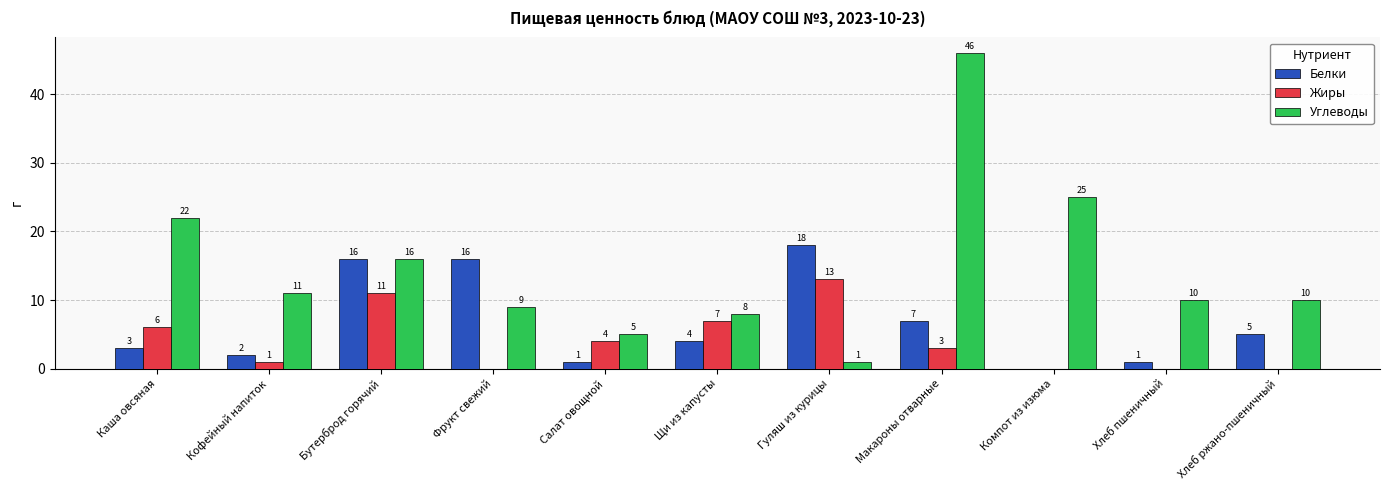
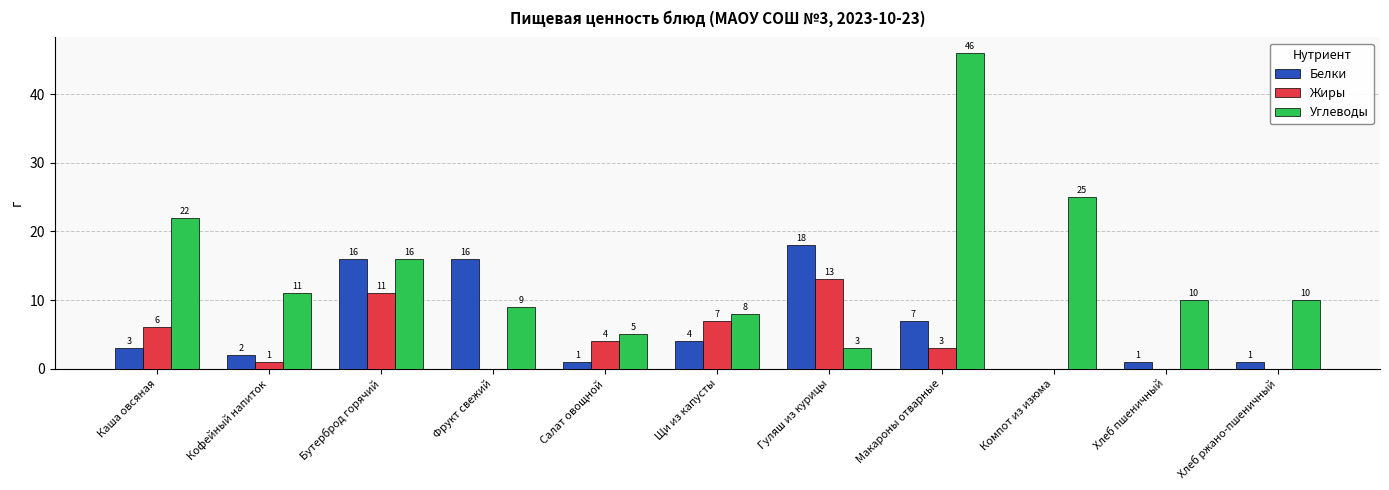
Углеводы, Гуляш из курицы: 1 -> 3
Белки, Хлеб ржано-пшеничный: 5 -> 1
